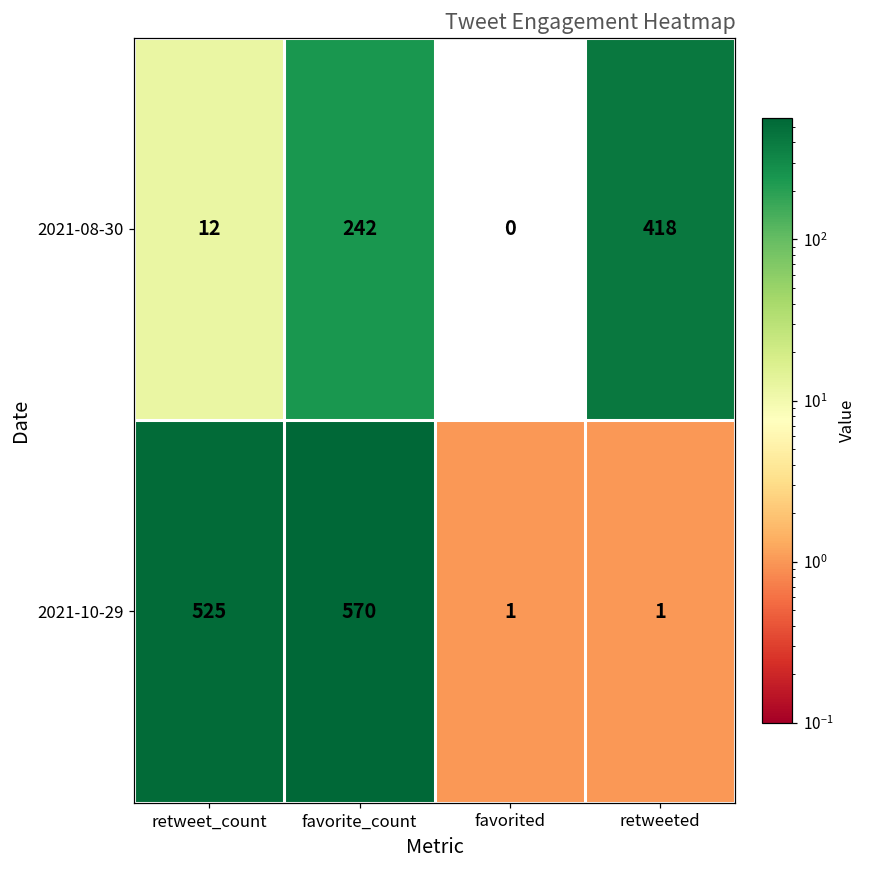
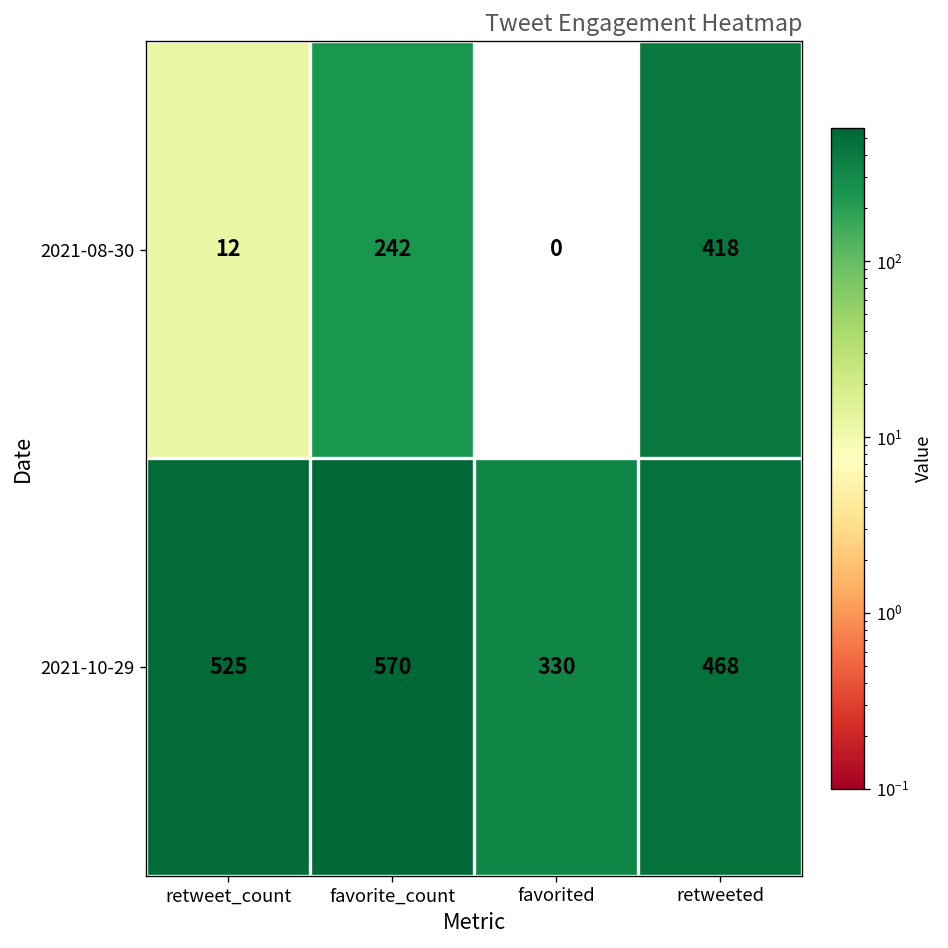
2021-10-29, favorited: 1 -> 330
2021-10-29, retweeted: 1 -> 468
